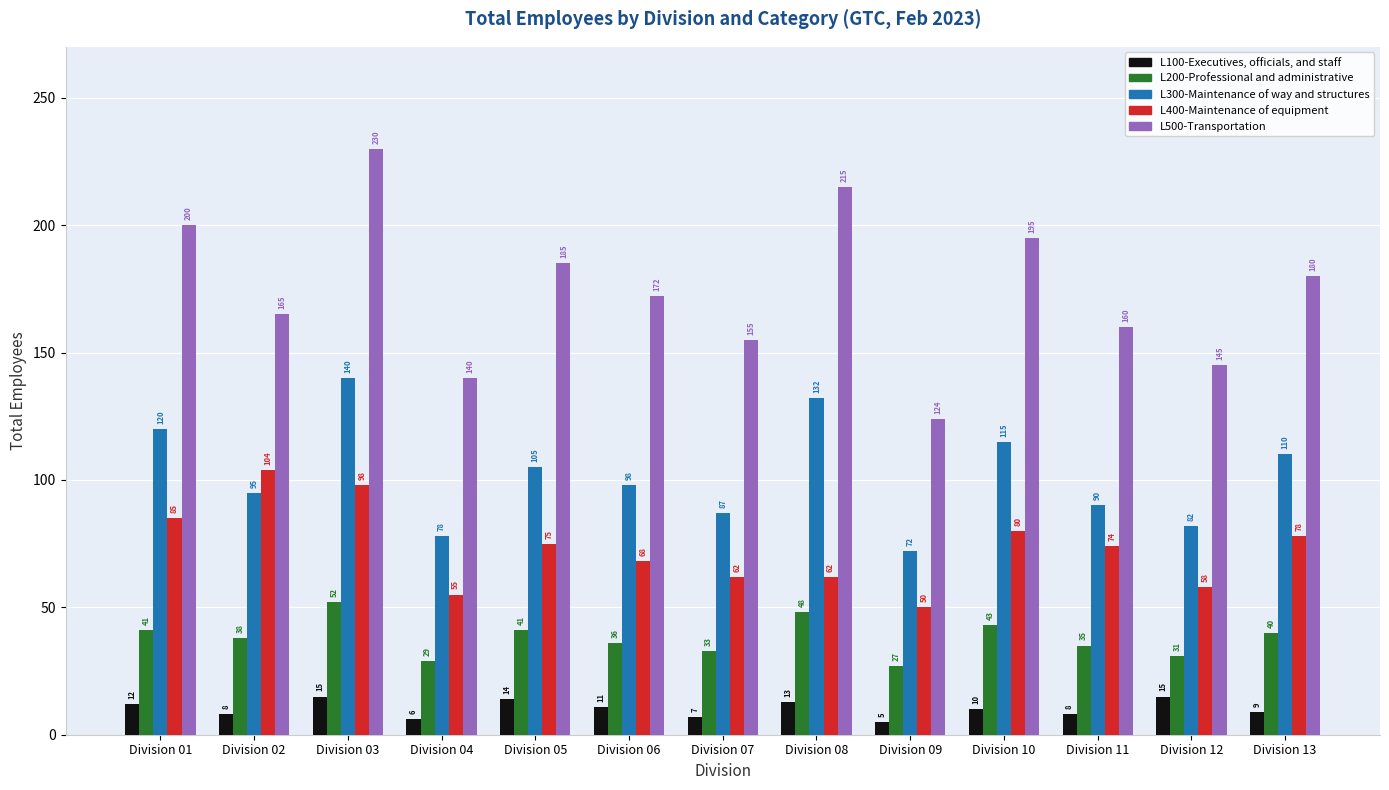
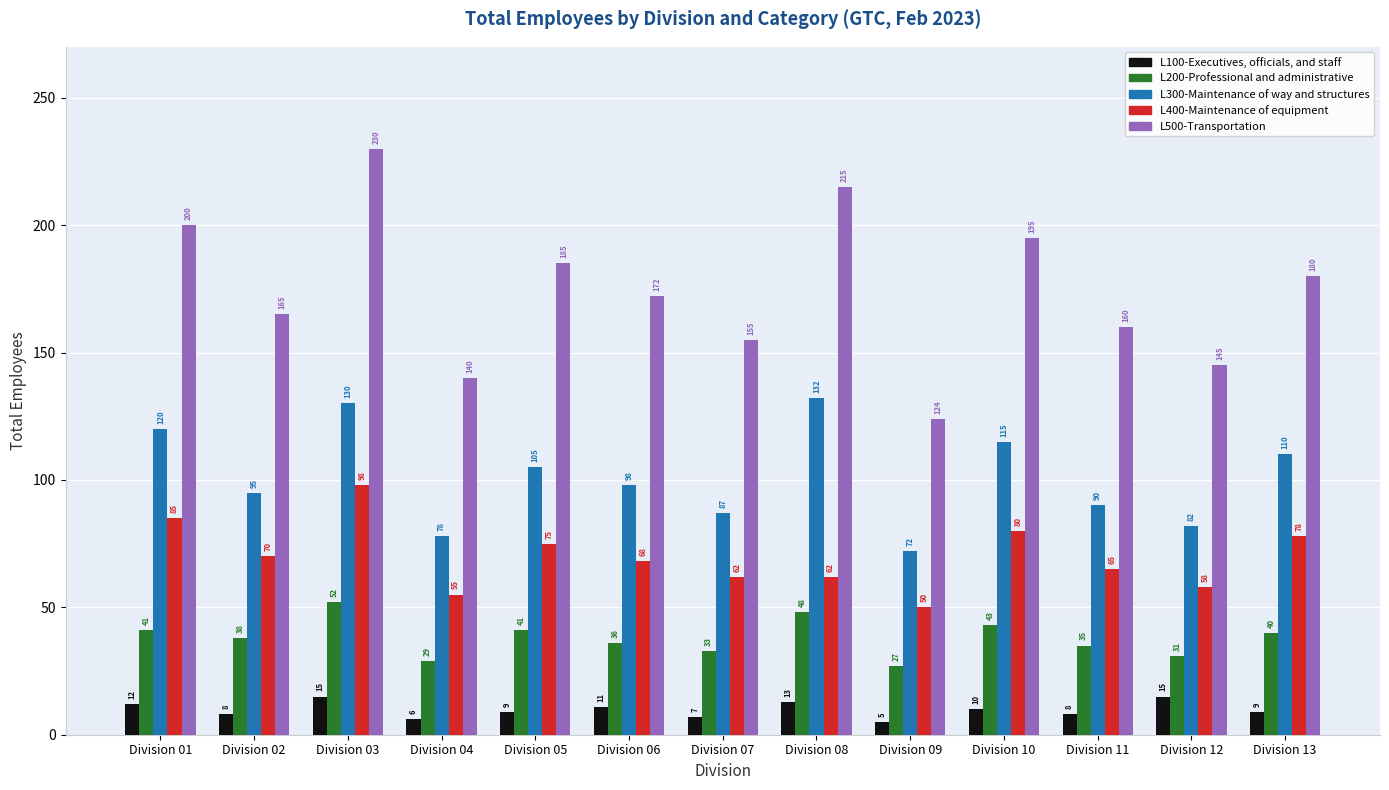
L400-Maintenance of equipment, Division 02: 104 -> 70
L300-Maintenance of way and structures, Division 03: 140 -> 130
L100-Executives, officials, and staff, Division 05: 14 -> 9
L400-Maintenance of equipment, Division 11: 74 -> 65
